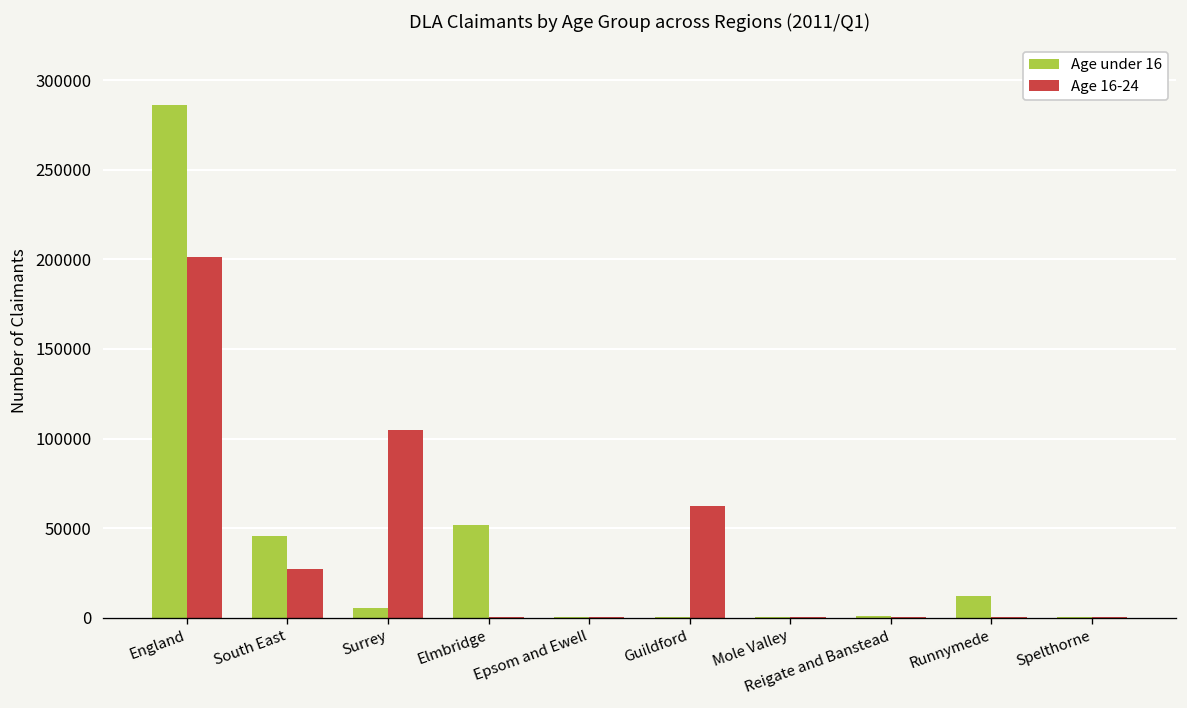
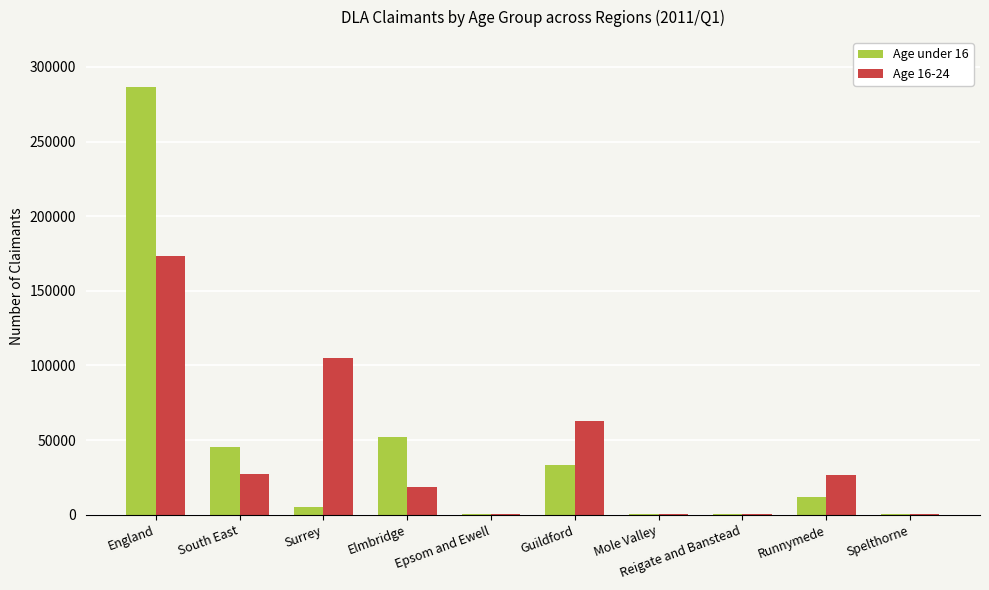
Age 16-24, England: 201000 -> 173000
Age 16-24, Elmbridge: 0 -> 19000
Age under 16, Guildford: 1000 -> 33000
Age 16-24, Runnymede: 0 -> 27000
